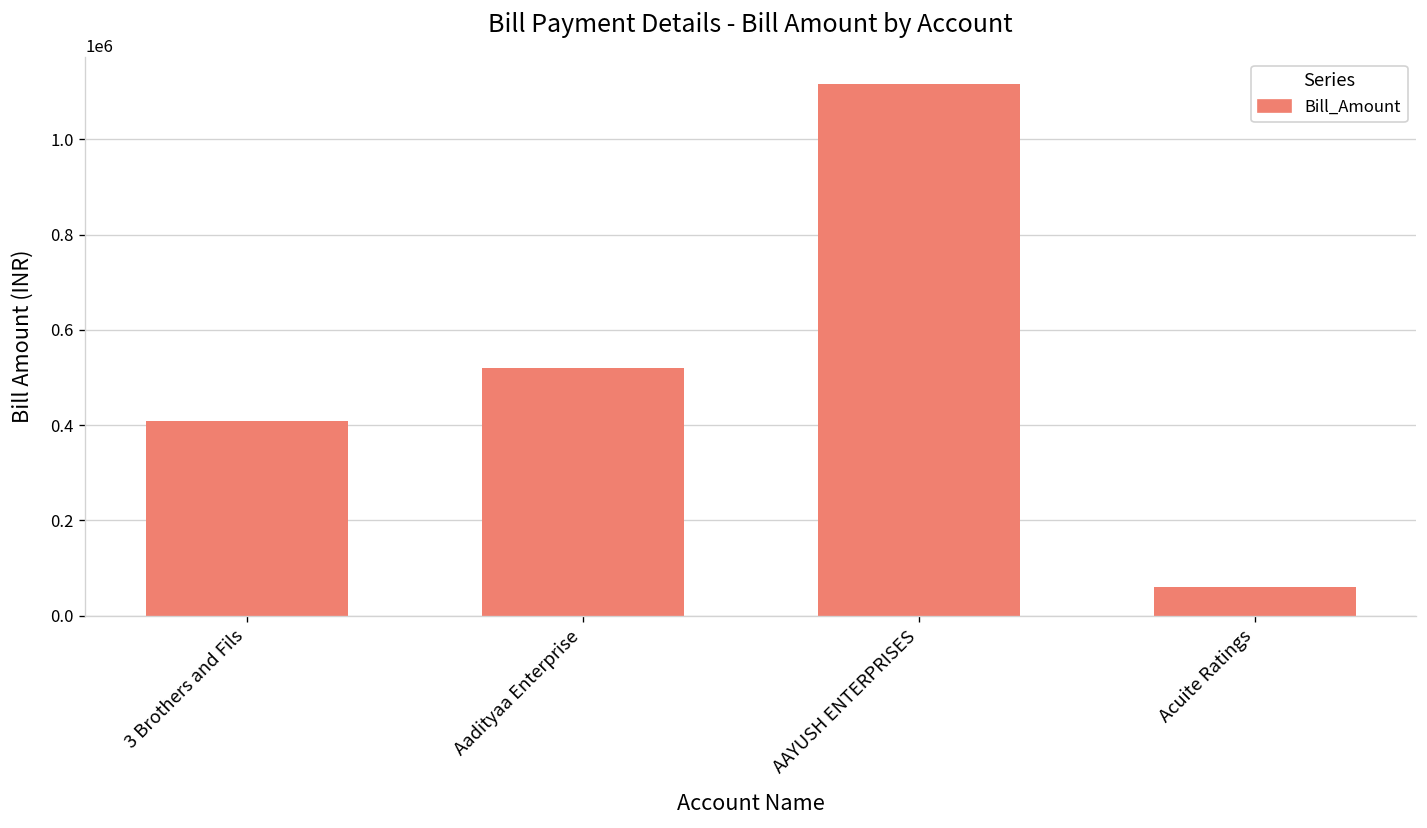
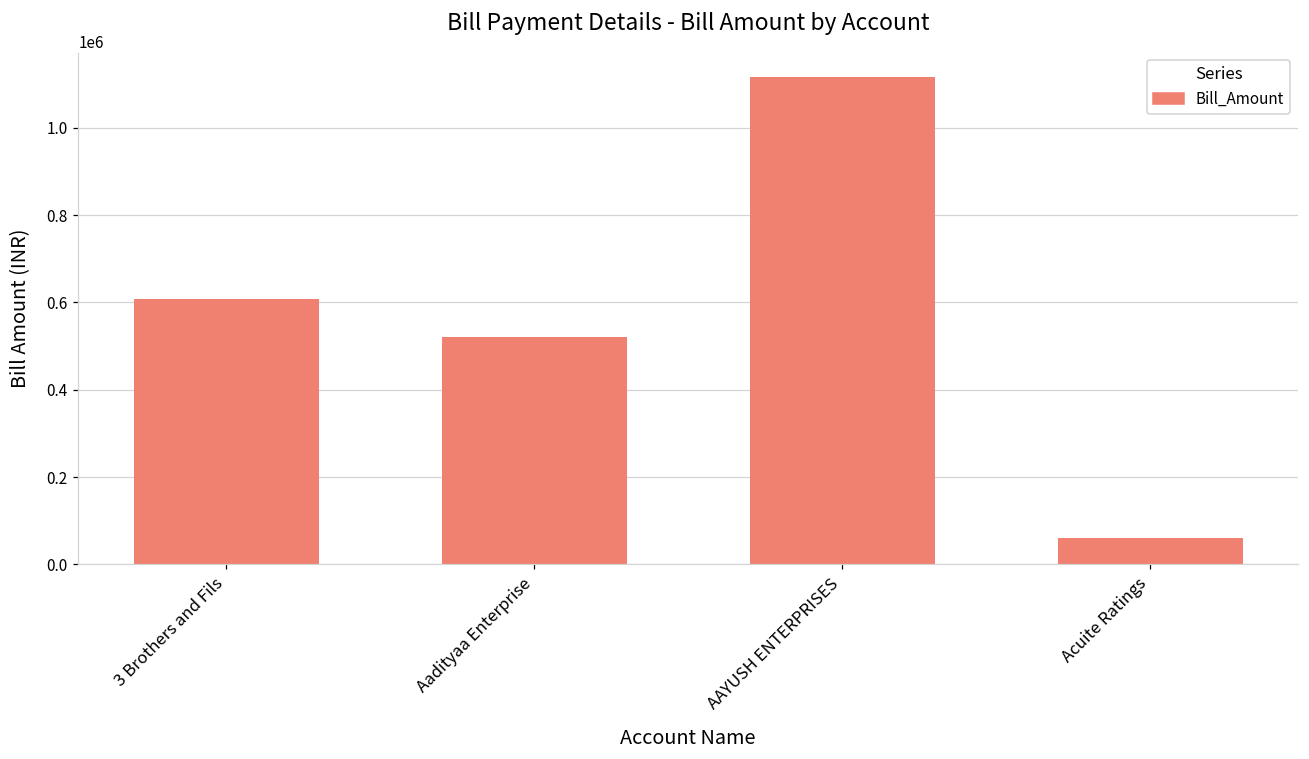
3 Brothers and Fils: 410000 -> 610000
